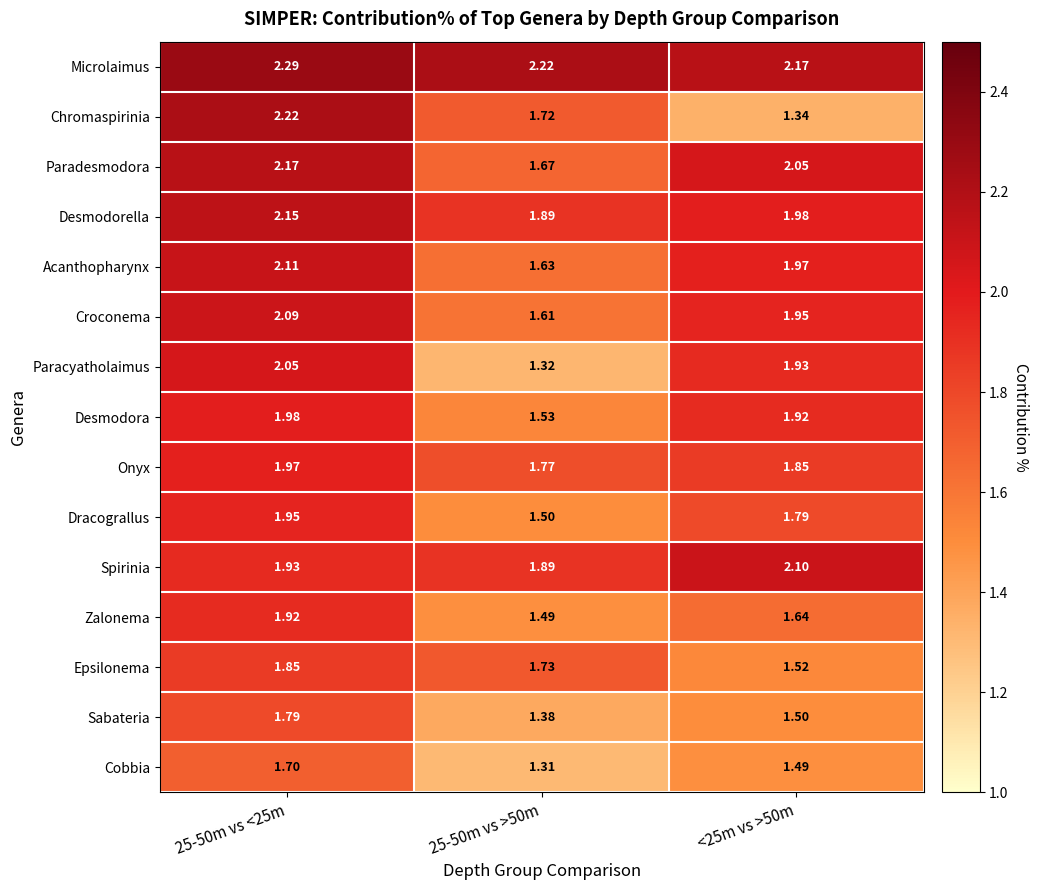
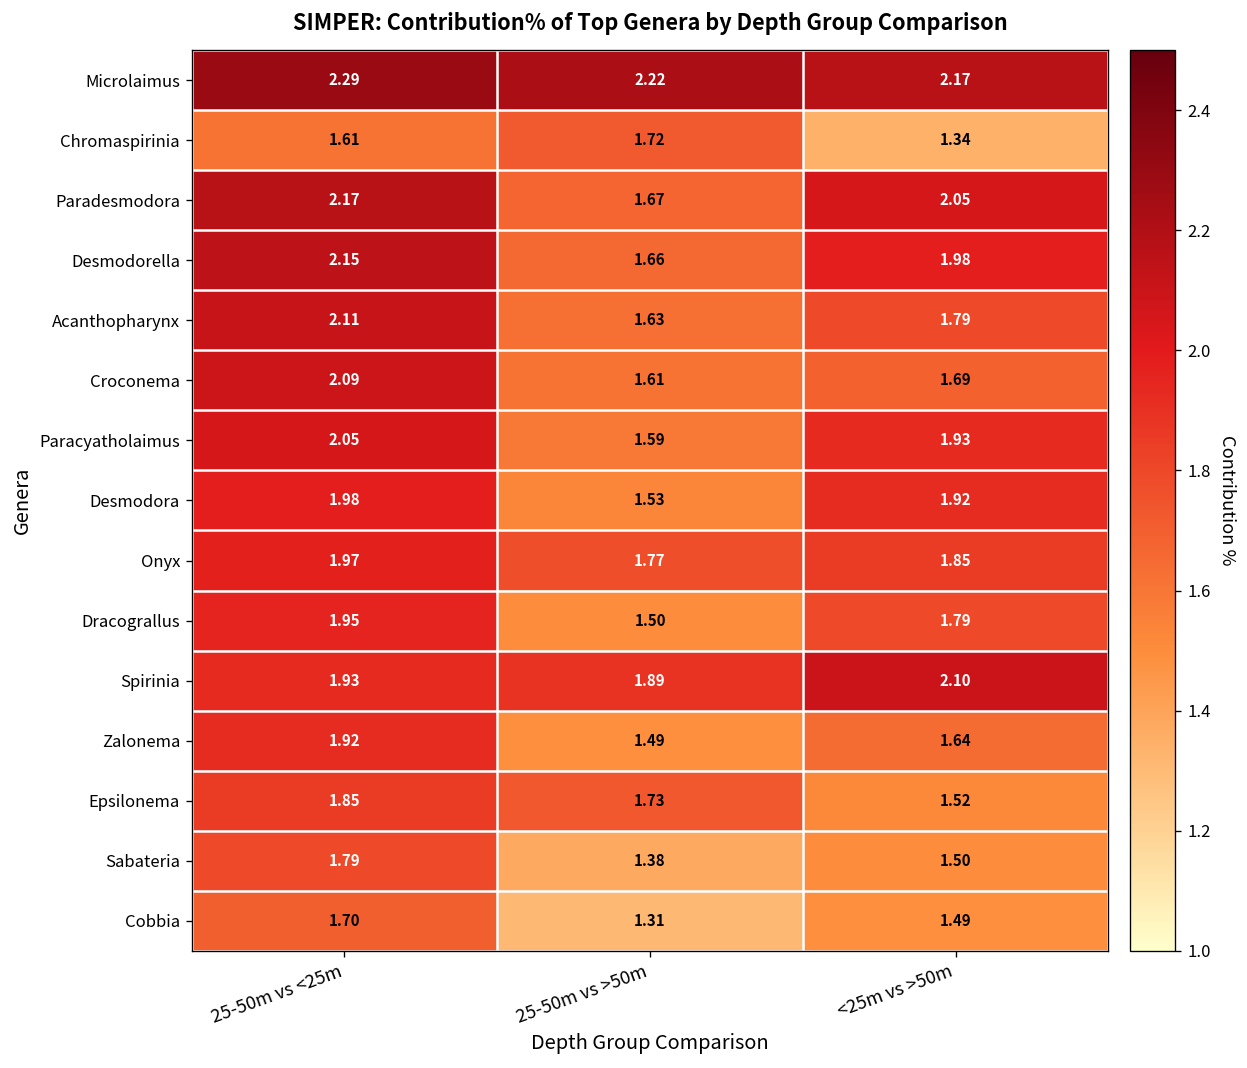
Chromaspirinia, 25-50m vs <25m: 2.22 -> 1.61
Desmodorella, 25-50m vs >50m: 1.89 -> 1.66
Acanthopharynx, <25m vs >50m: 1.97 -> 1.79
Croconema, <25m vs >50m: 1.95 -> 1.69
Paracyatholaimus, 25-50m vs >50m: 1.32 -> 1.59
